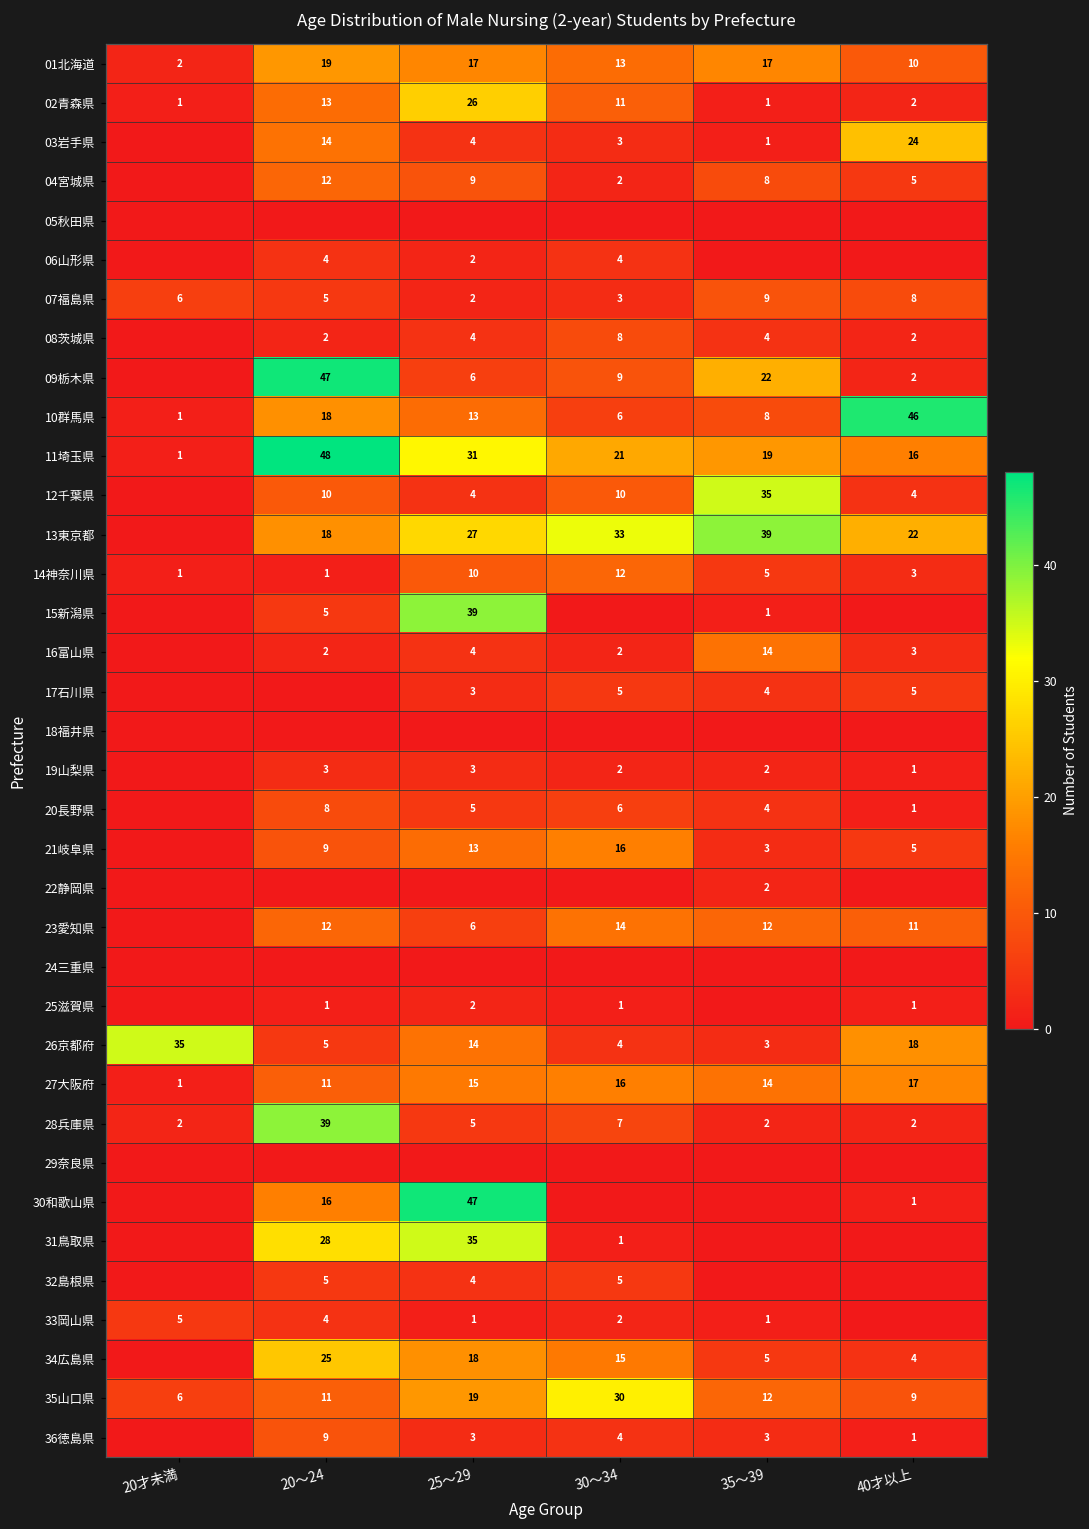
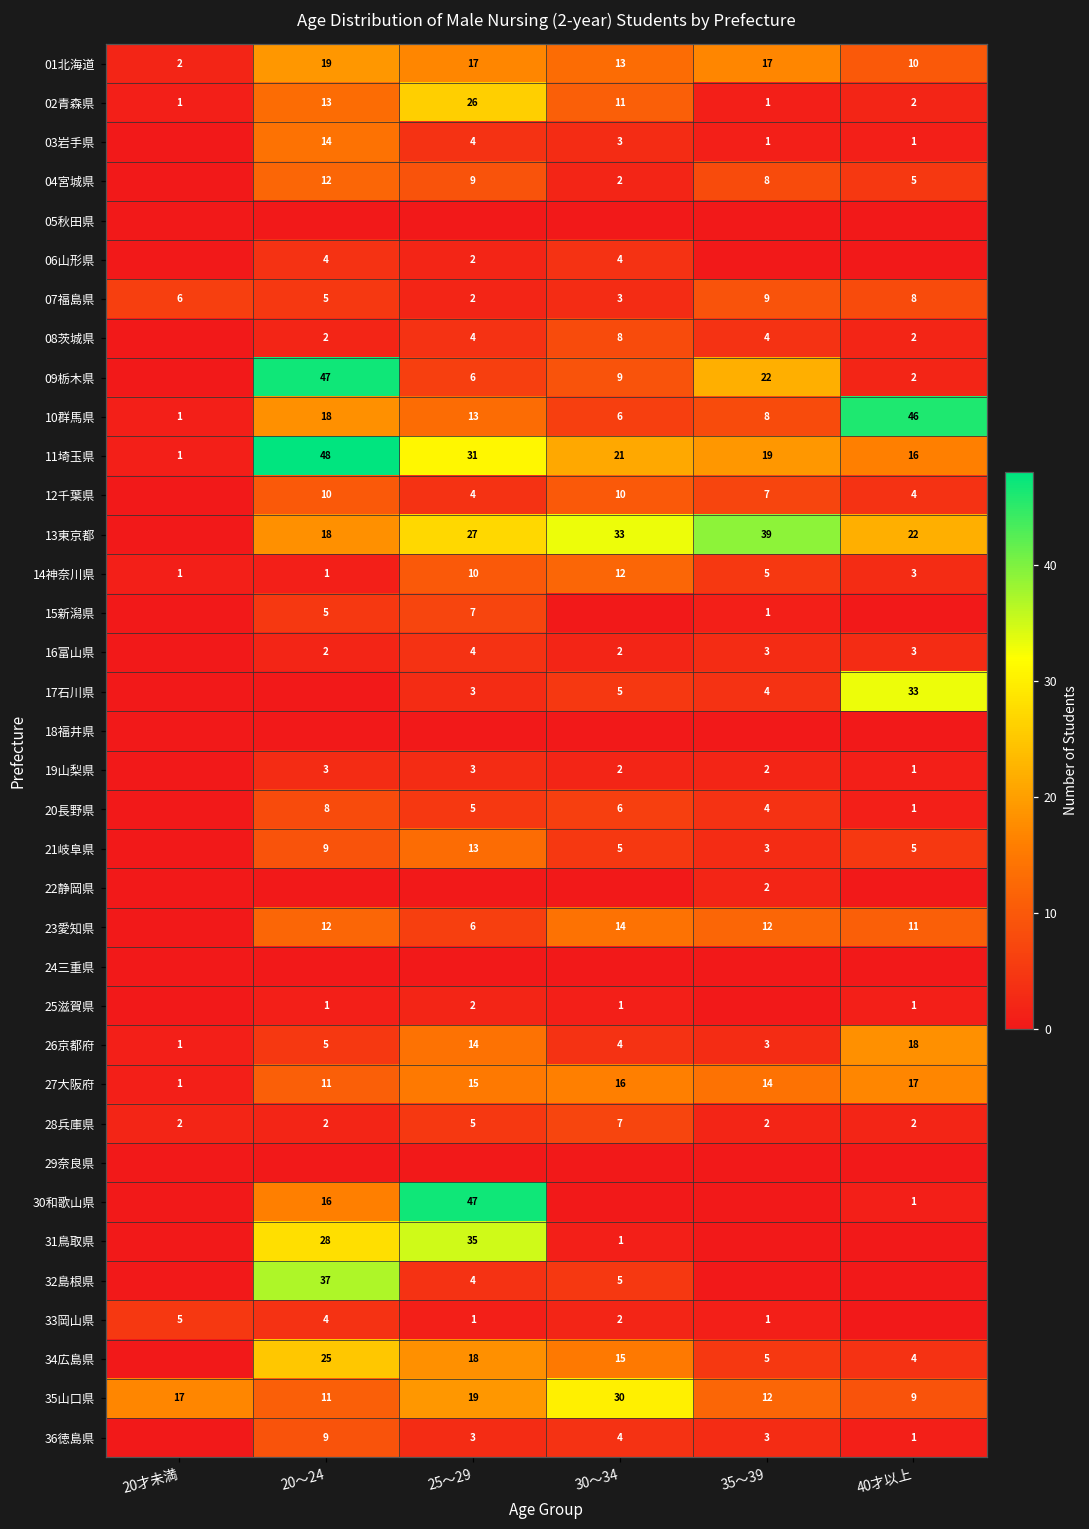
03岩手県, 40才以上: 24 -> 1
12千葉県, 35～39: 35 -> 7
15新潟県, 25～29: 39 -> 7
16富山県, 35～39: 14 -> 3
17石川県, 40才以上: 5 -> 33
21岐阜県, 30～34: 16 -> 5
26京都府, 20才未満: 35 -> 1
28兵庫県, 20～24: 39 -> 2
32島根県, 20～24: 5 -> 37
35山口県, 20才未満: 6 -> 17
